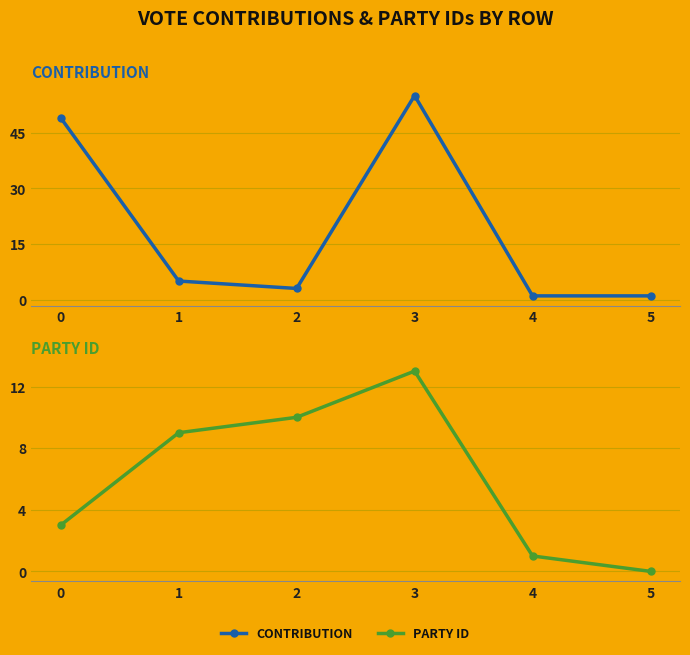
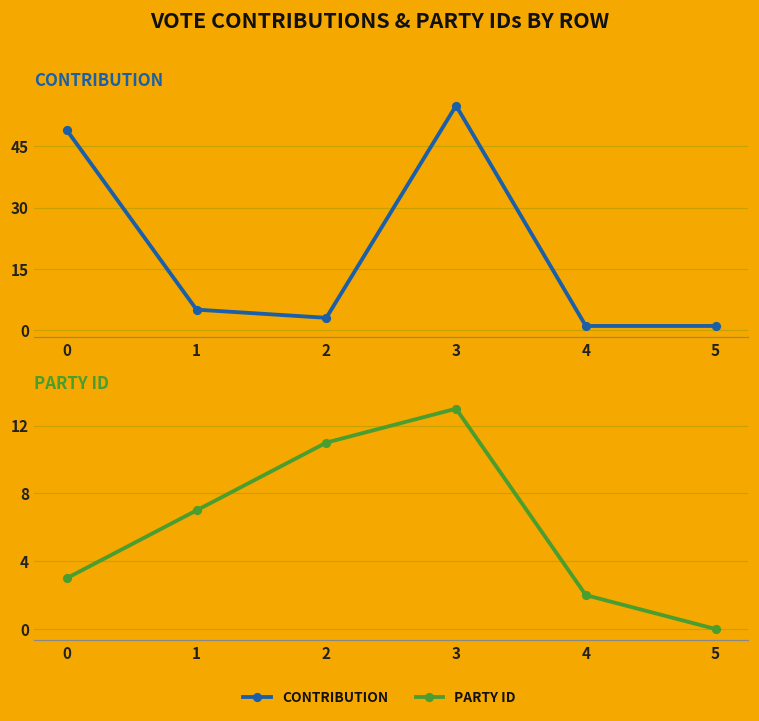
PARTY ID, 1: 9 -> 7
PARTY ID, 2: 10 -> 11
PARTY ID, 4: 1 -> 2
